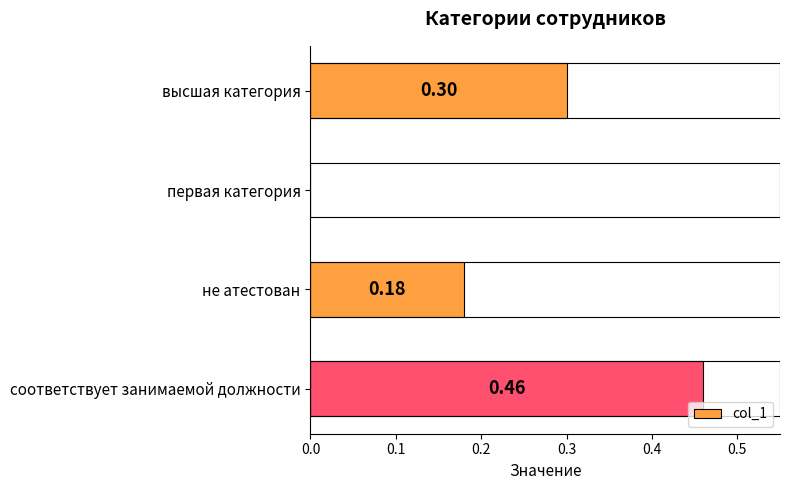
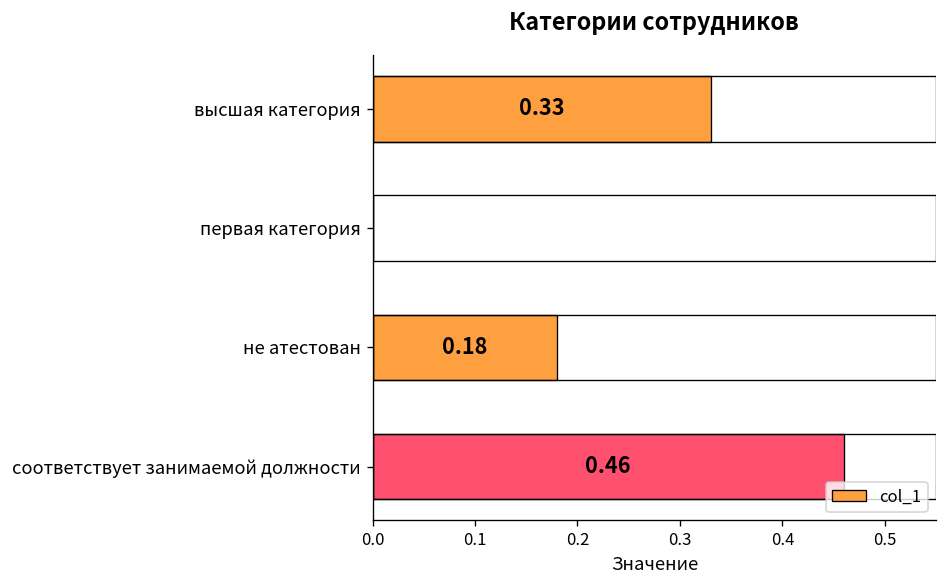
высшая категория: 0.30 -> 0.33
